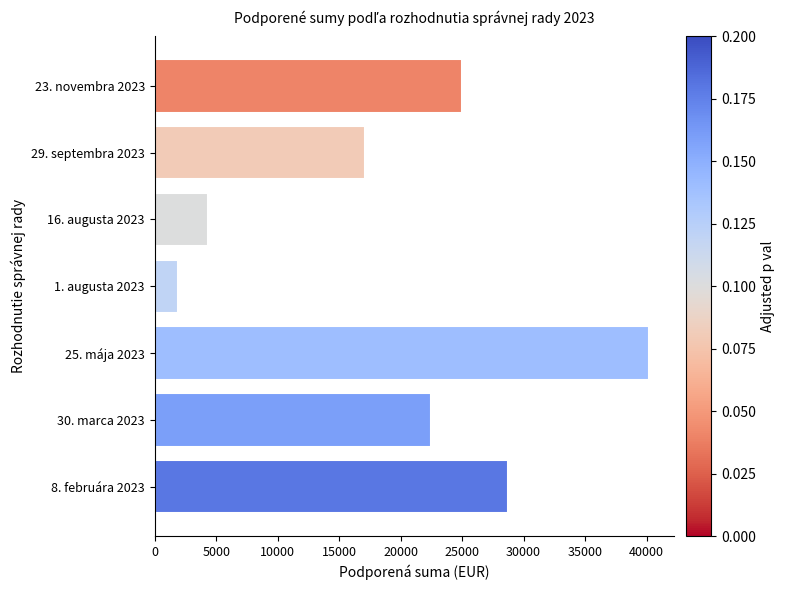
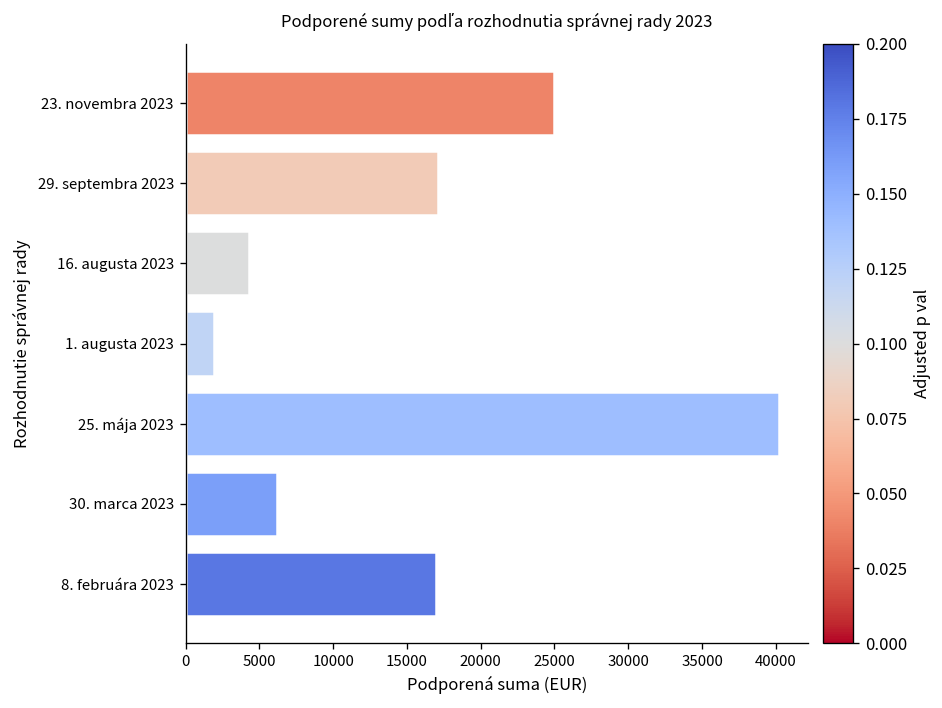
30. marca 2023: 22500 -> 6200
8. februára 2023: 28700 -> 17000
